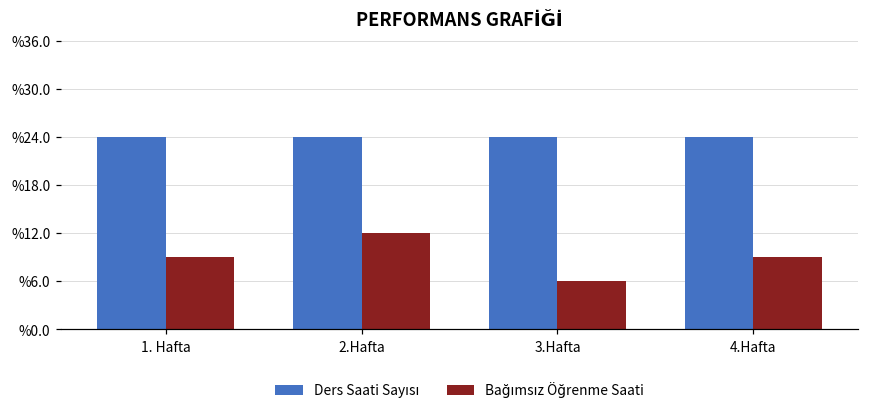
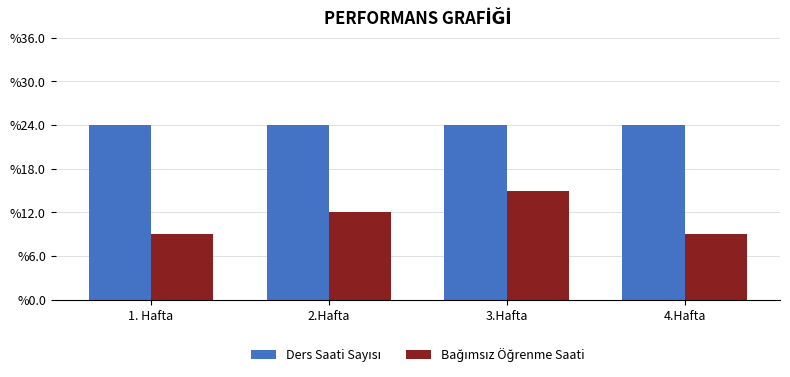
Bağımsız Öğrenme Saati, 3.Hafta: %6 -> %15
